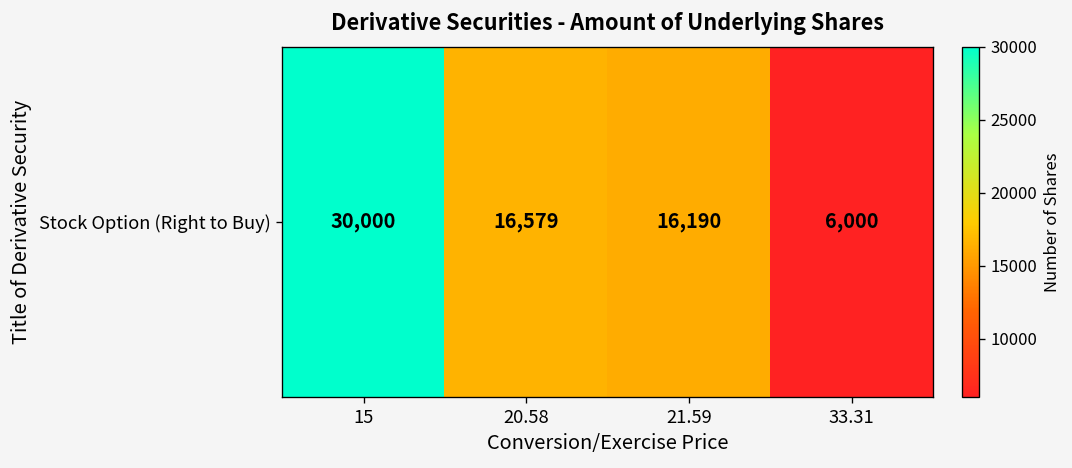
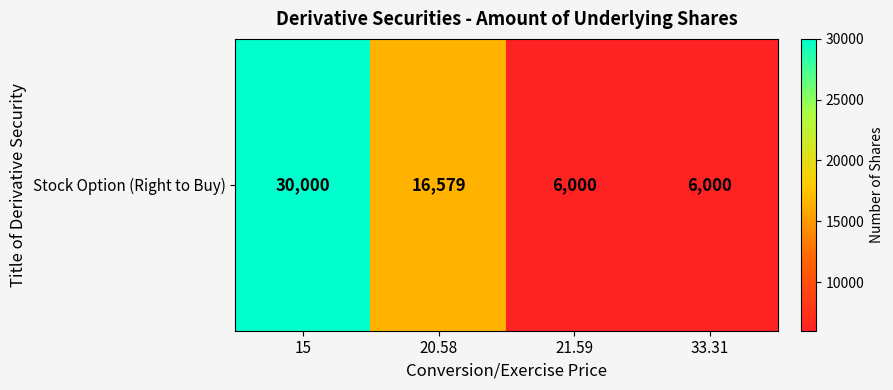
Stock Option (Right to Buy), 21.59: 16,190 -> 6,000
